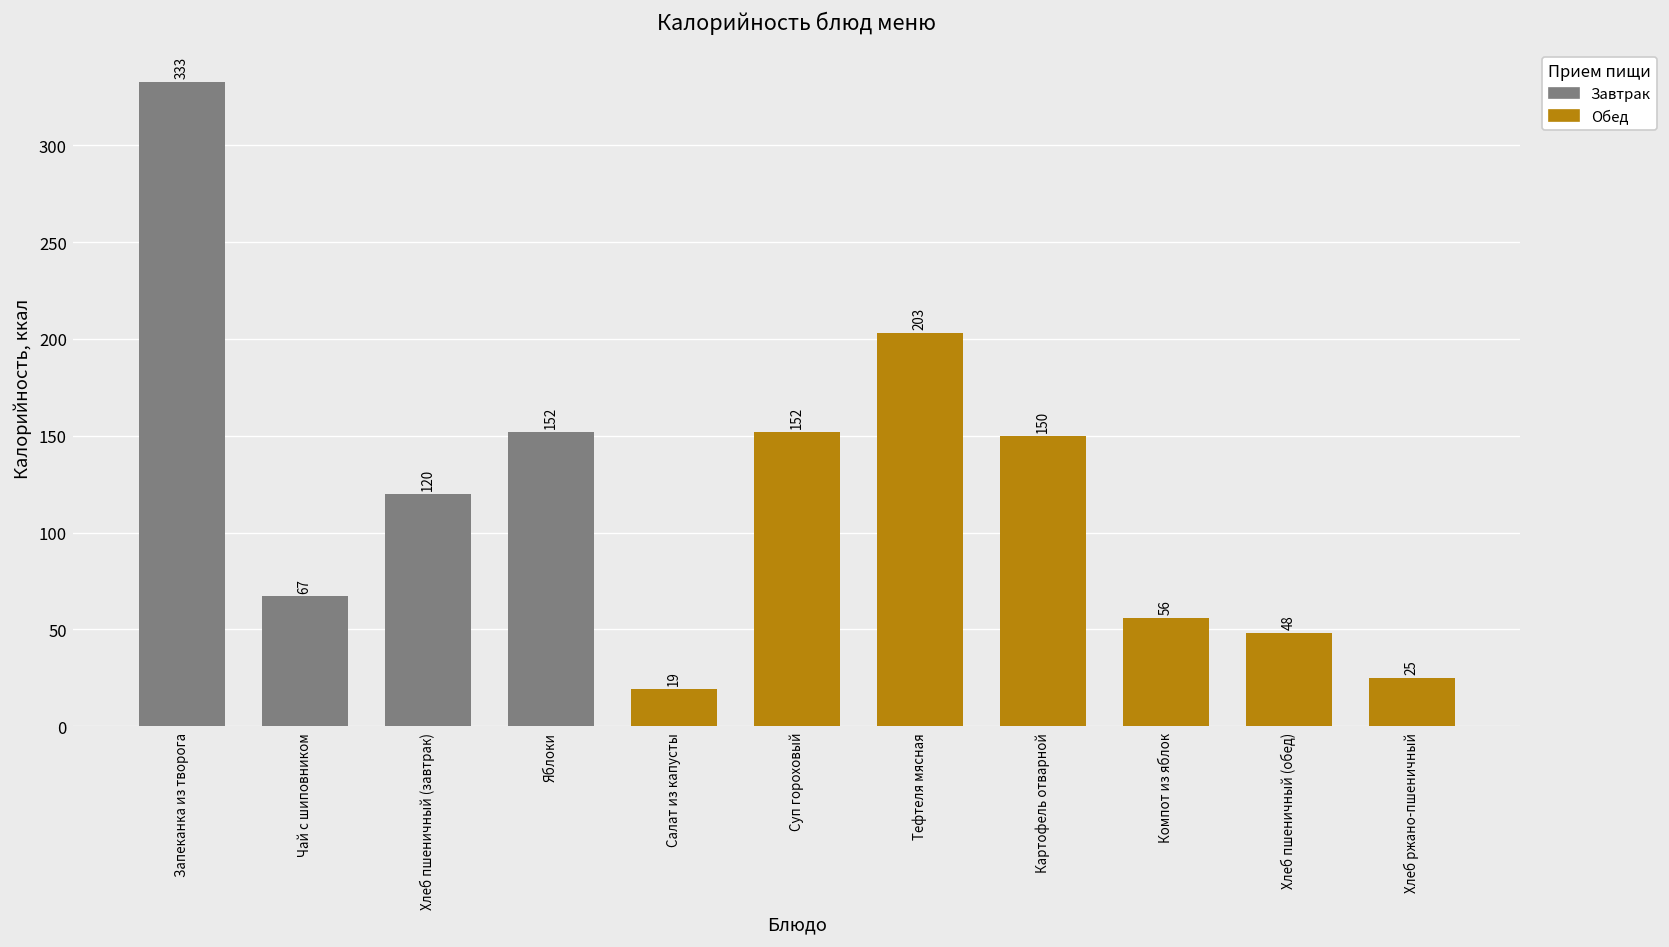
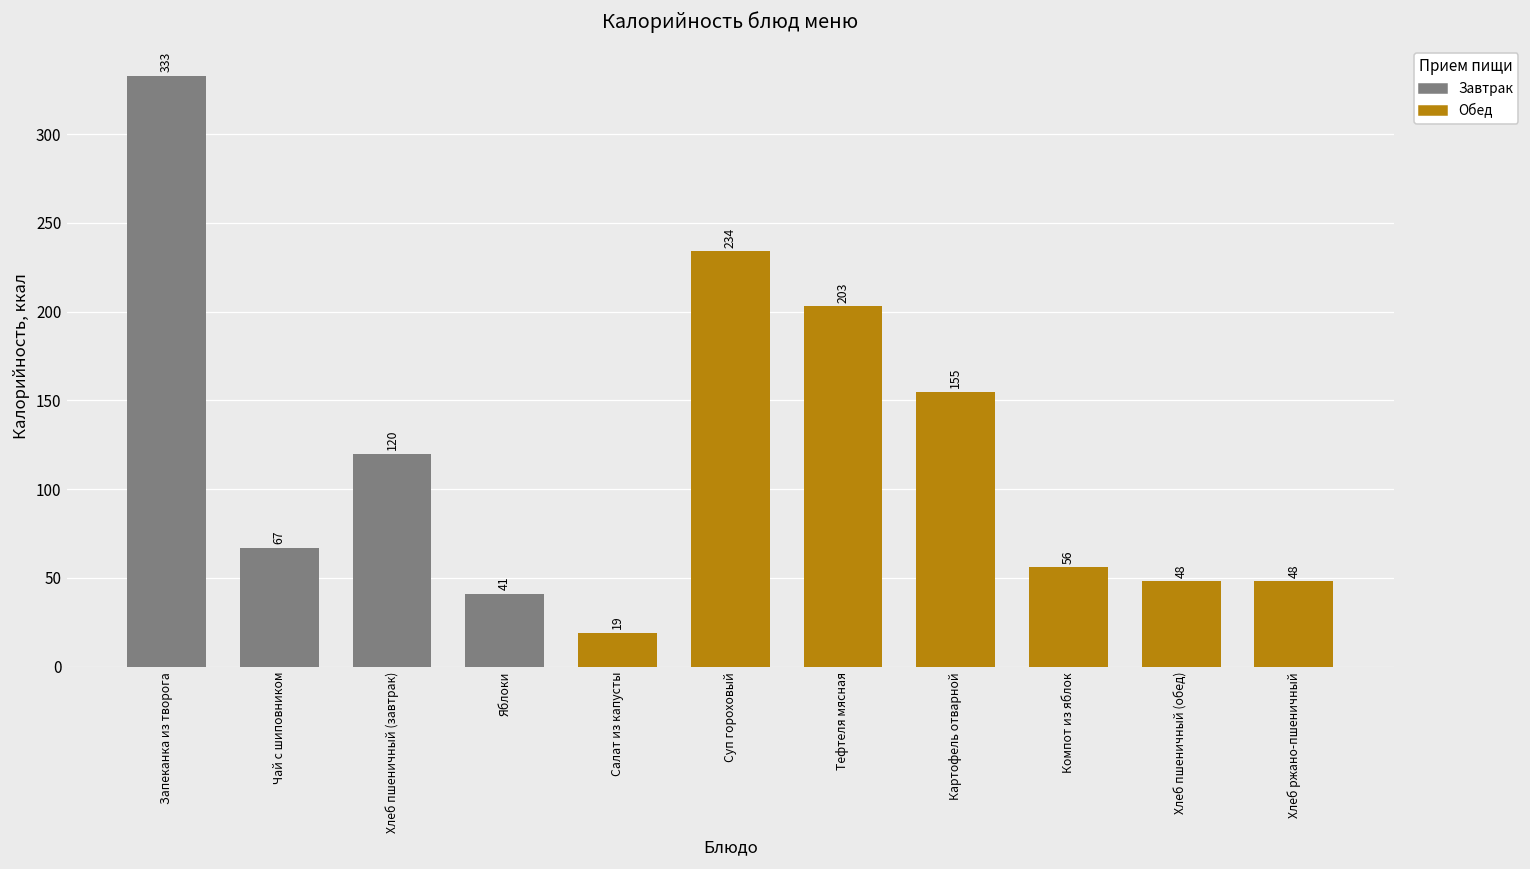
Яблоки: 152 -> 41
Суп гороховый: 152 -> 234
Картофель отварной: 150 -> 155
Хлеб ржано-пшеничный: 25 -> 48
